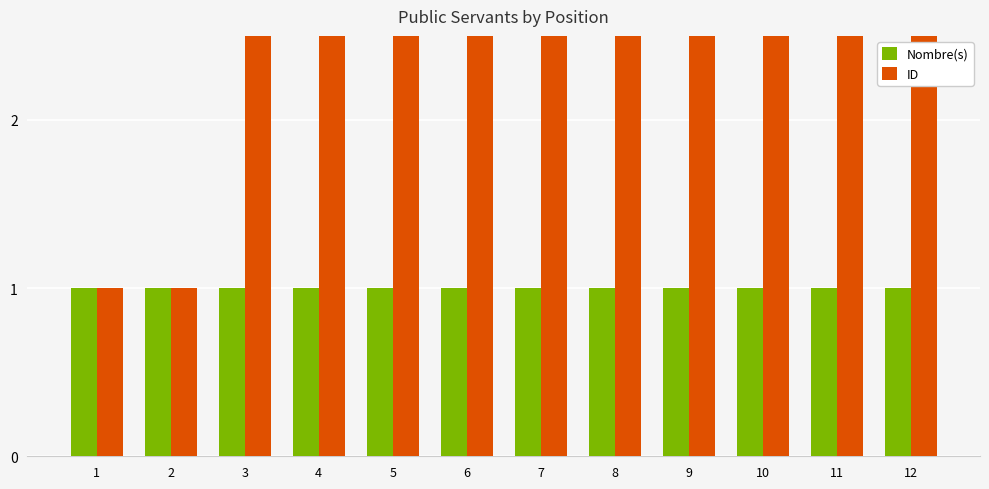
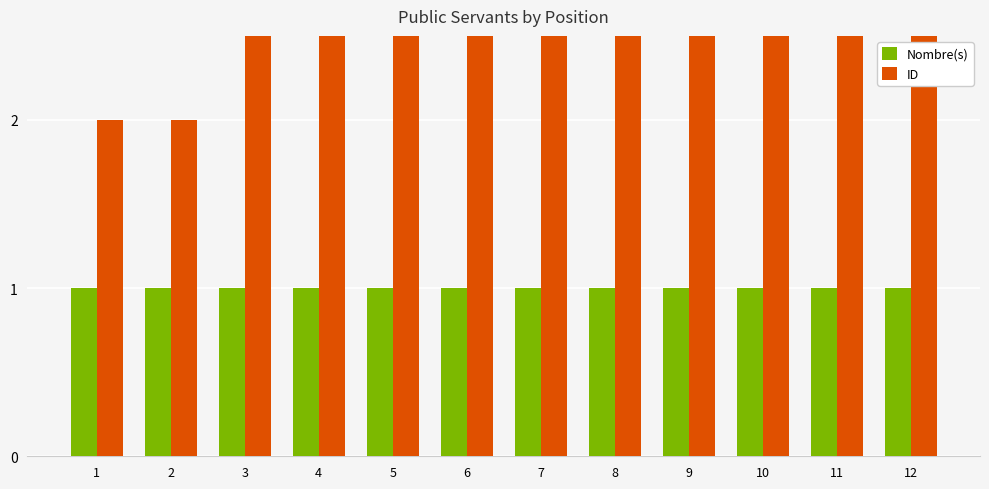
ID, 1: 1 -> 2
ID, 2: 1 -> 2
